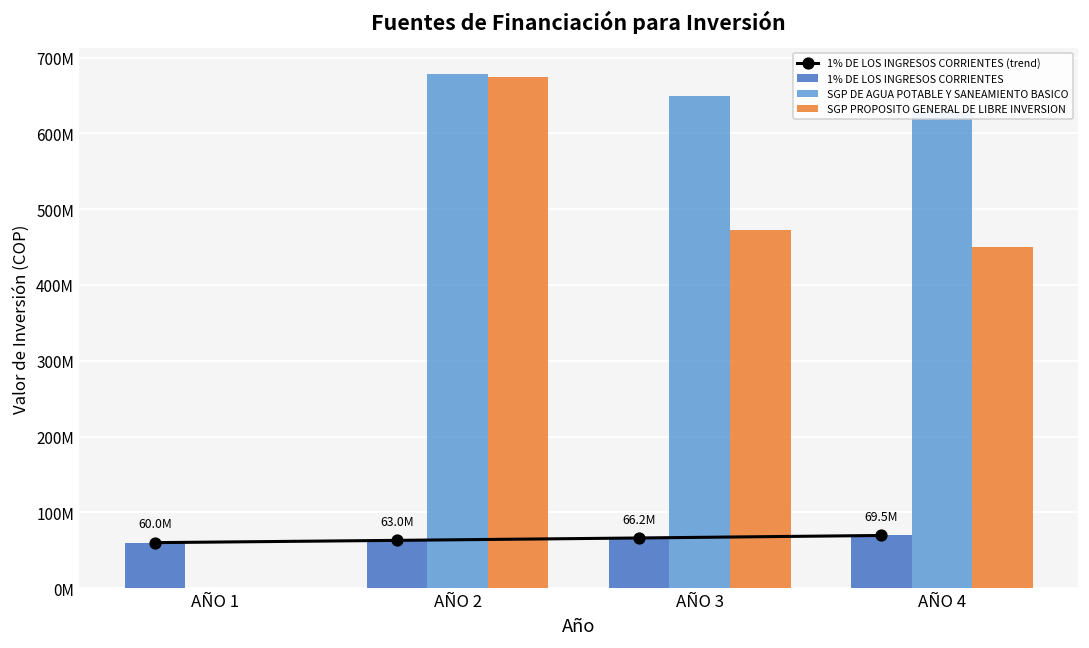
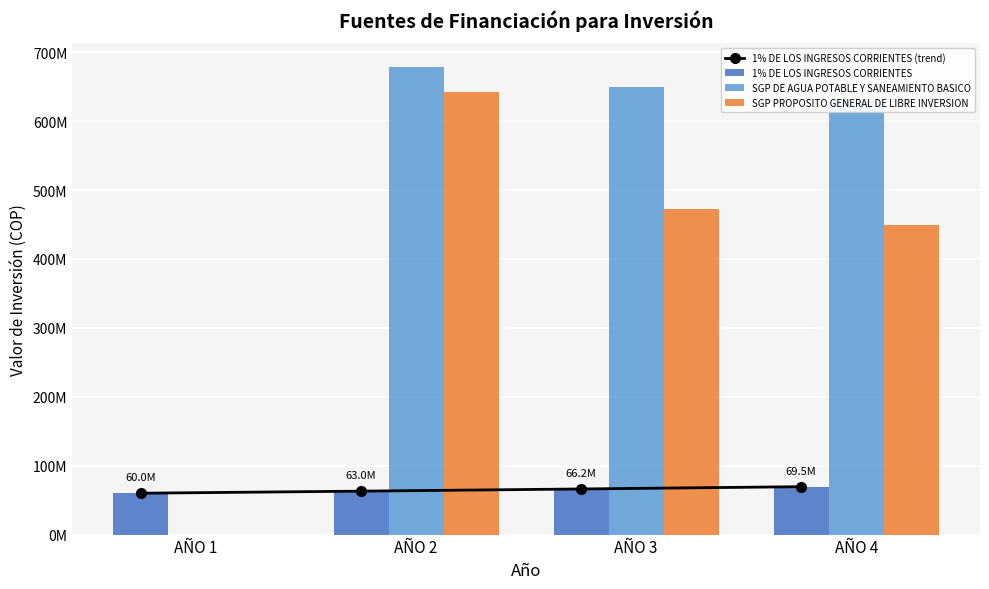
SGP PROPOSITO GENERAL DE LIBRE INVERSION, AÑO 2: 670000000 -> 640000000
